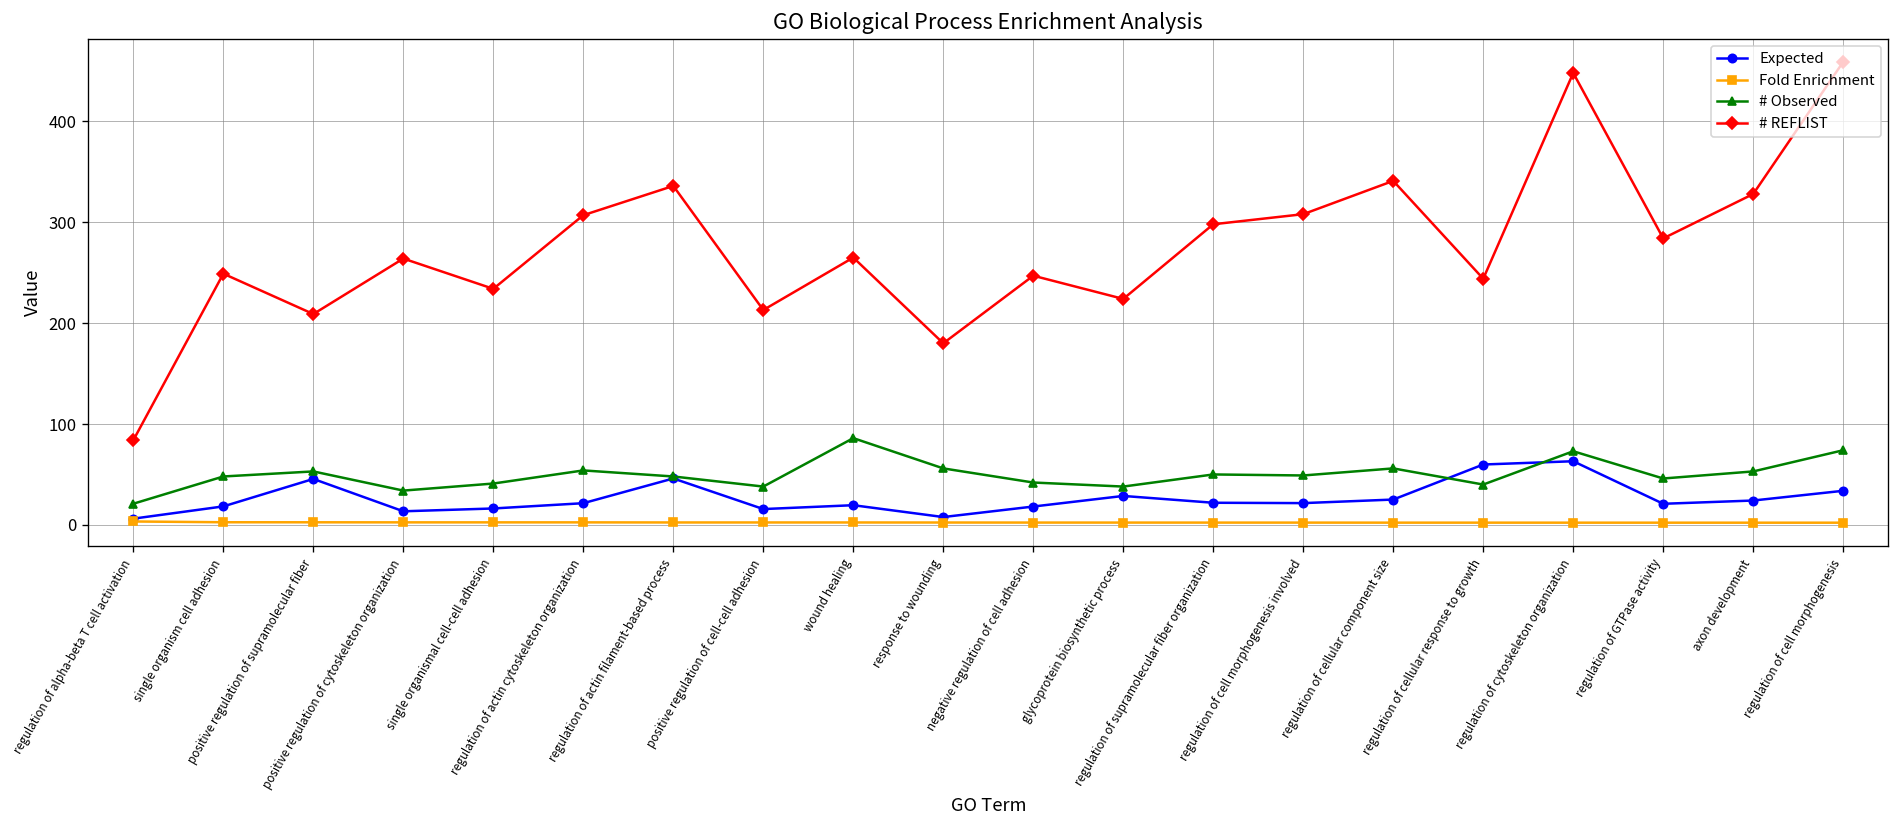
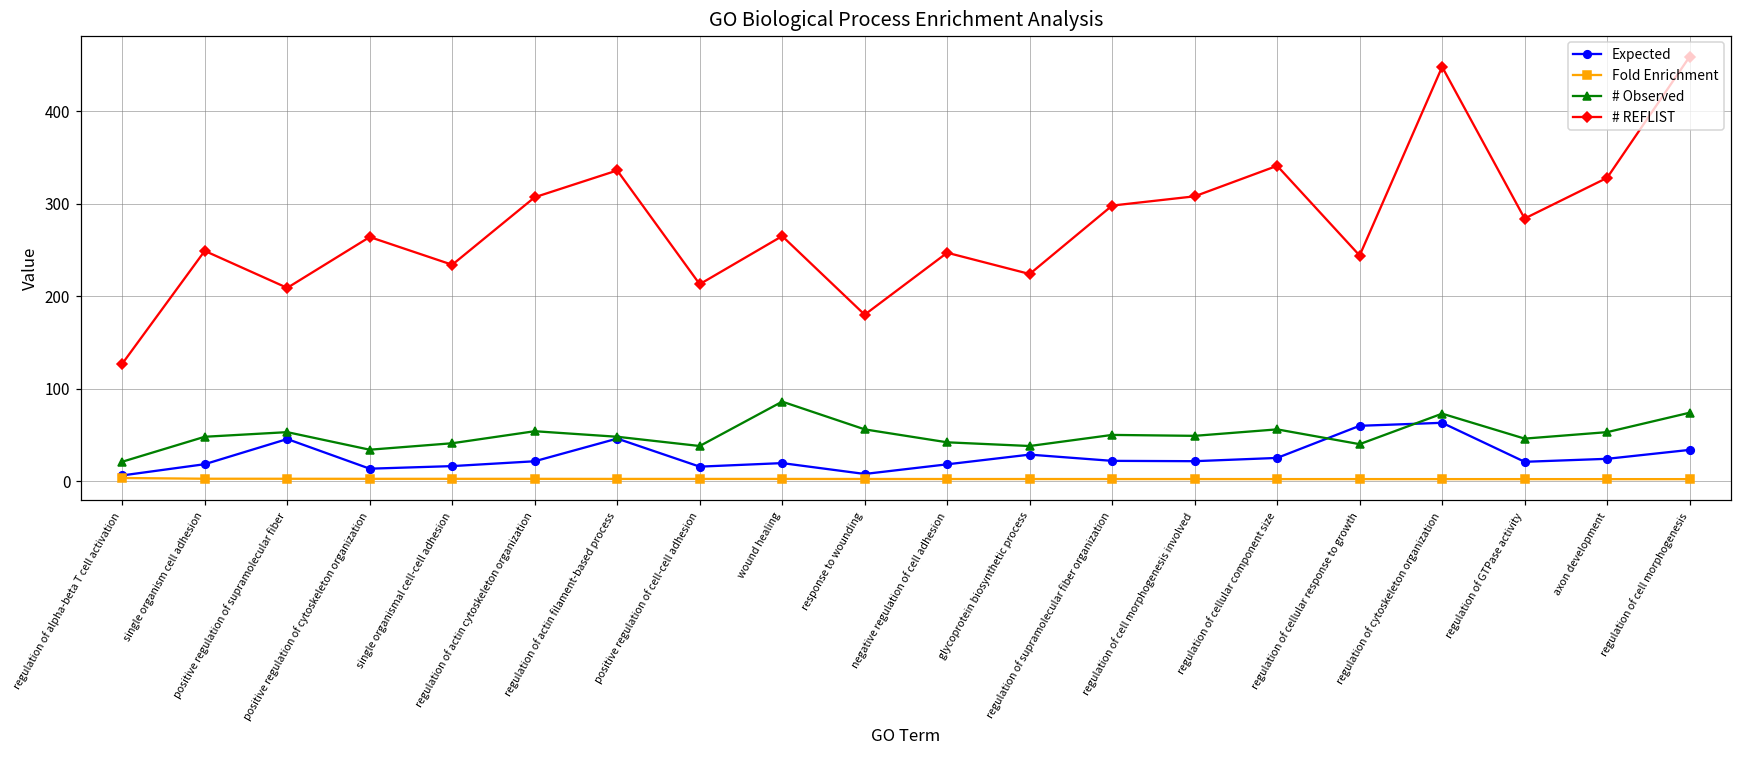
# REFLIST, regulation of alpha-beta T cell activation: 80 -> 130
